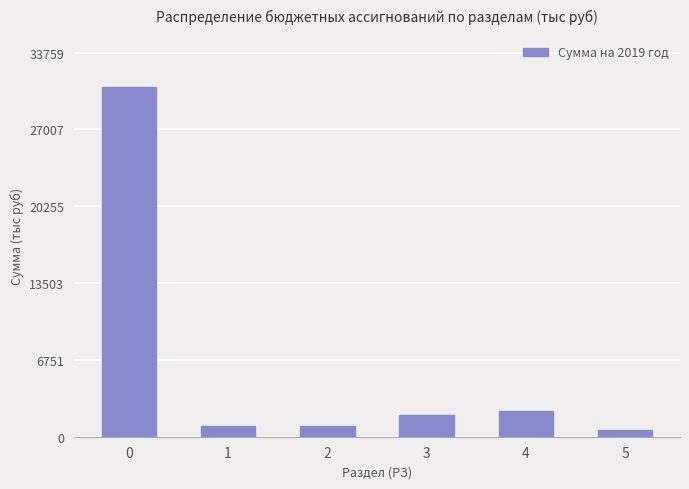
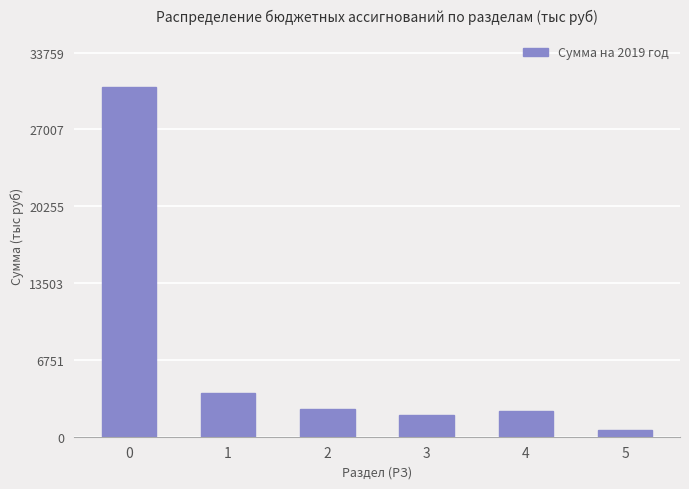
1: 1000 -> 3900
2: 1000 -> 2400
